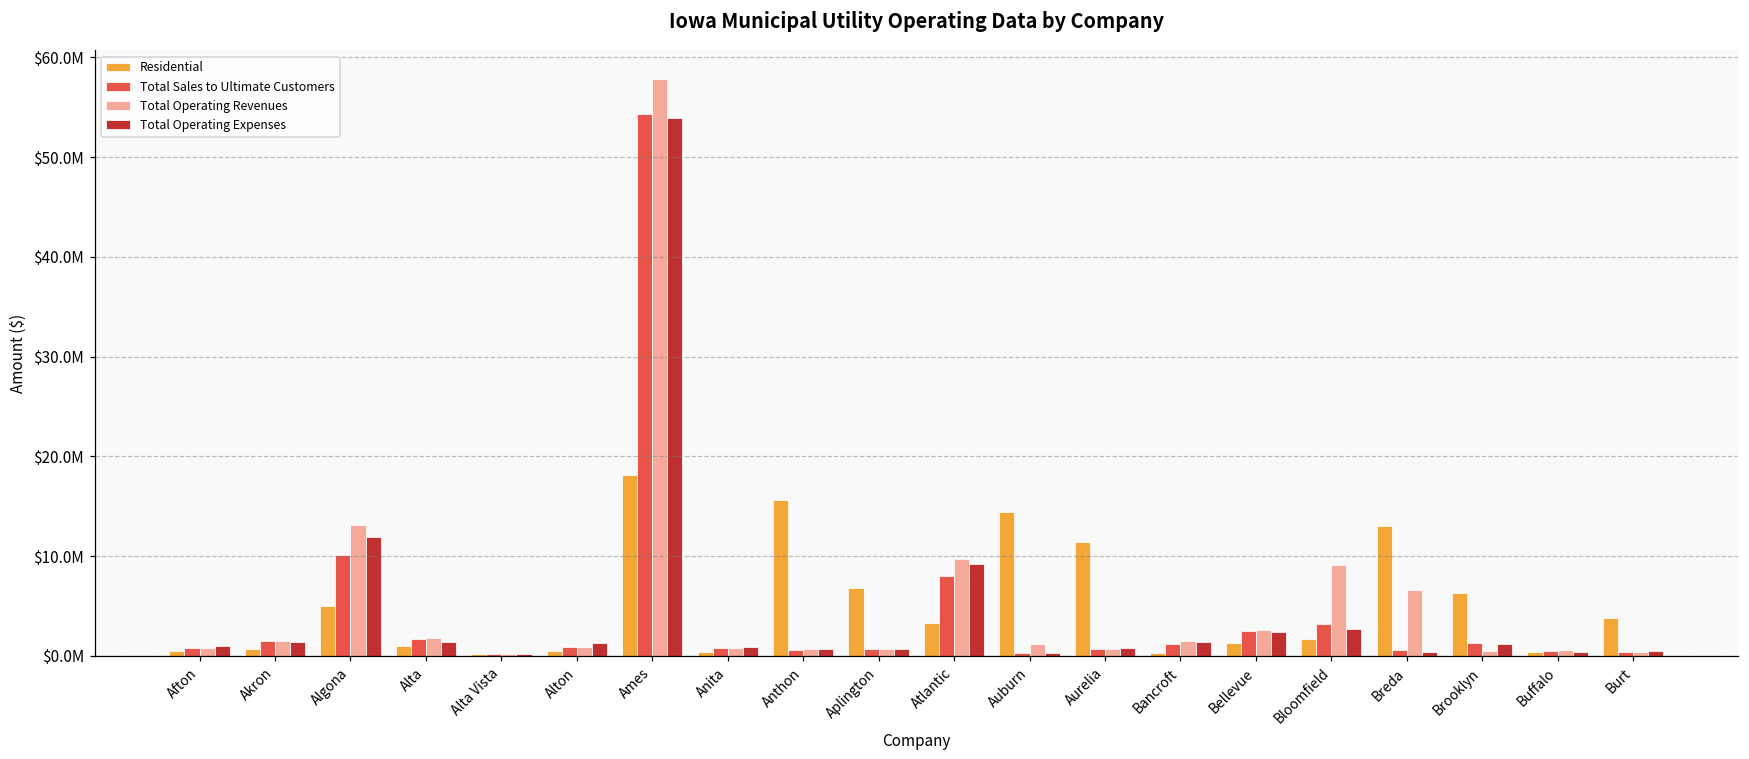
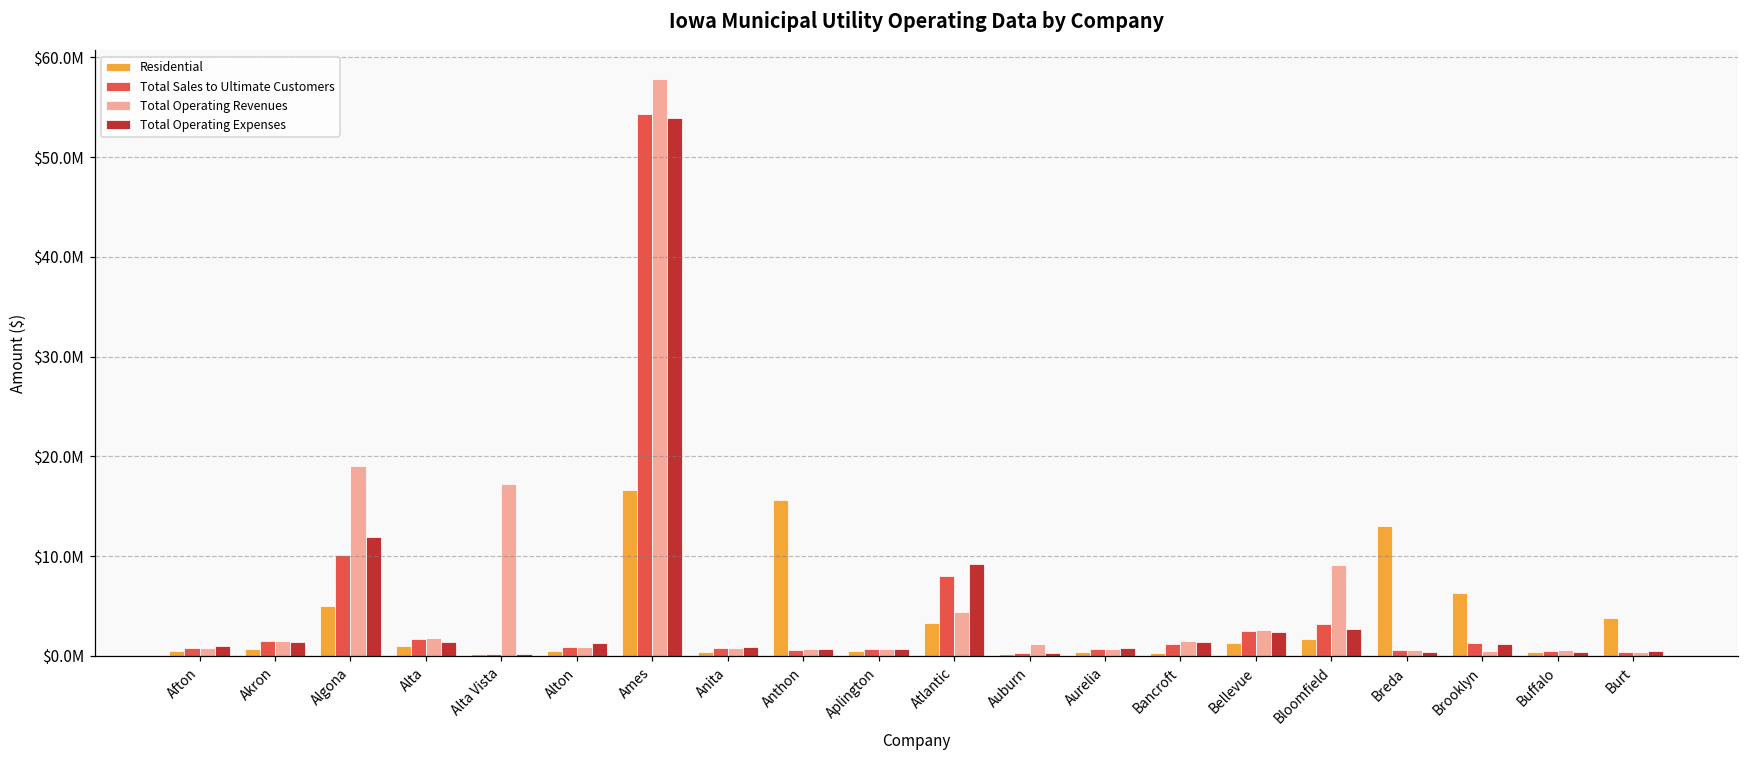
Total Operating Revenues, Algona: $13000000 -> $19000000
Total Operating Revenues, Alta Vista: $0 -> $17000000
Residential, Ames: $18000000 -> $17000000
Residential, Aplington: $7000000 -> $0
Total Operating Revenues, Atlantic: $10000000 -> $4000000
Residential, Auburn: $14000000 -> $0
Residential, Aurelia: $11000000 -> $0
Total Operating Revenues, Breda: $7000000 -> $1000000
